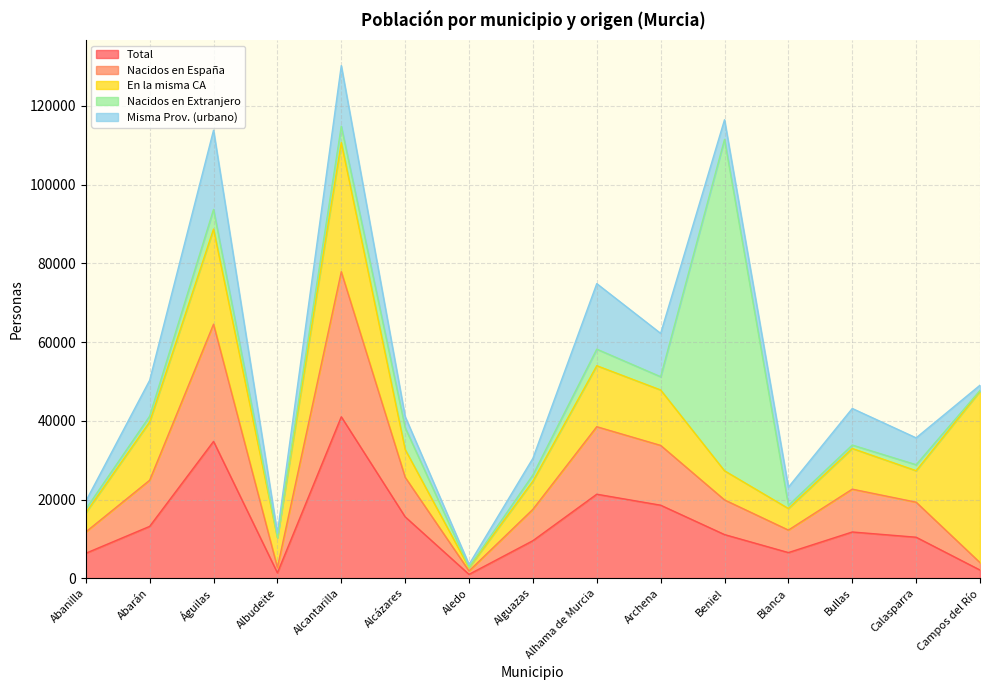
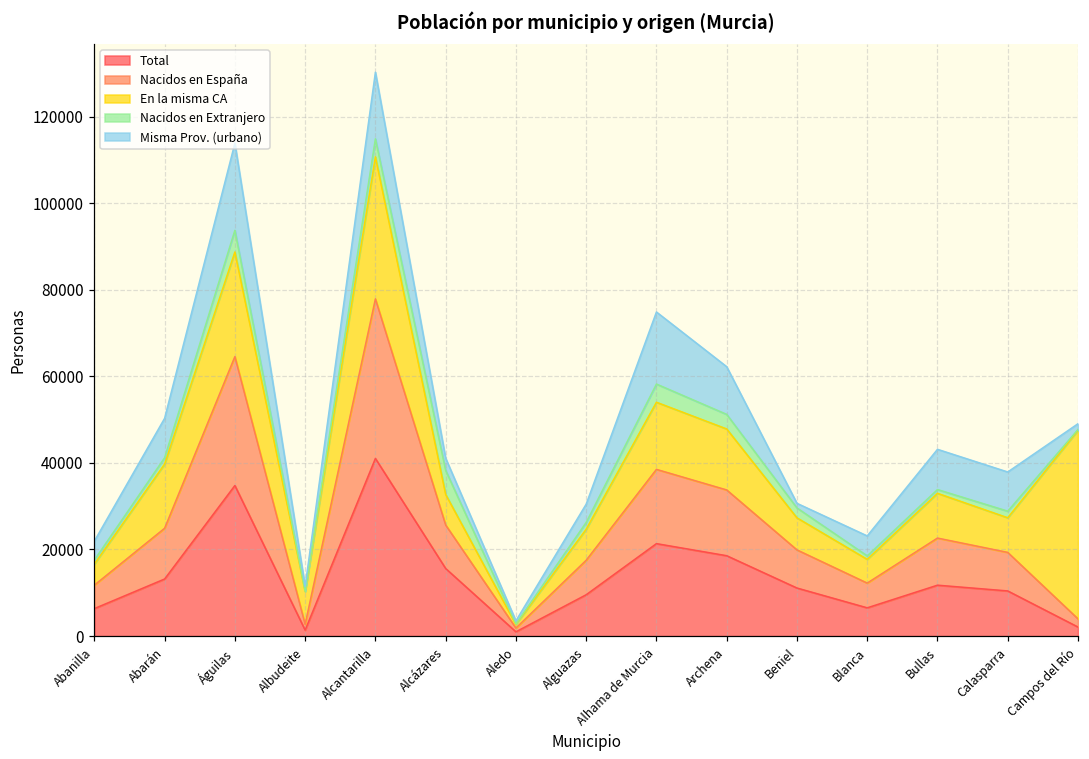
Misma Prov. (urbano), Abanilla: 2000 -> 4000
Nacidos en Extranjero, Beniel: 84000 -> 2000
Misma Prov. (urbano), Beniel: 5000 -> 1000
Misma Prov. (urbano), Calasparra: 7000 -> 9000
